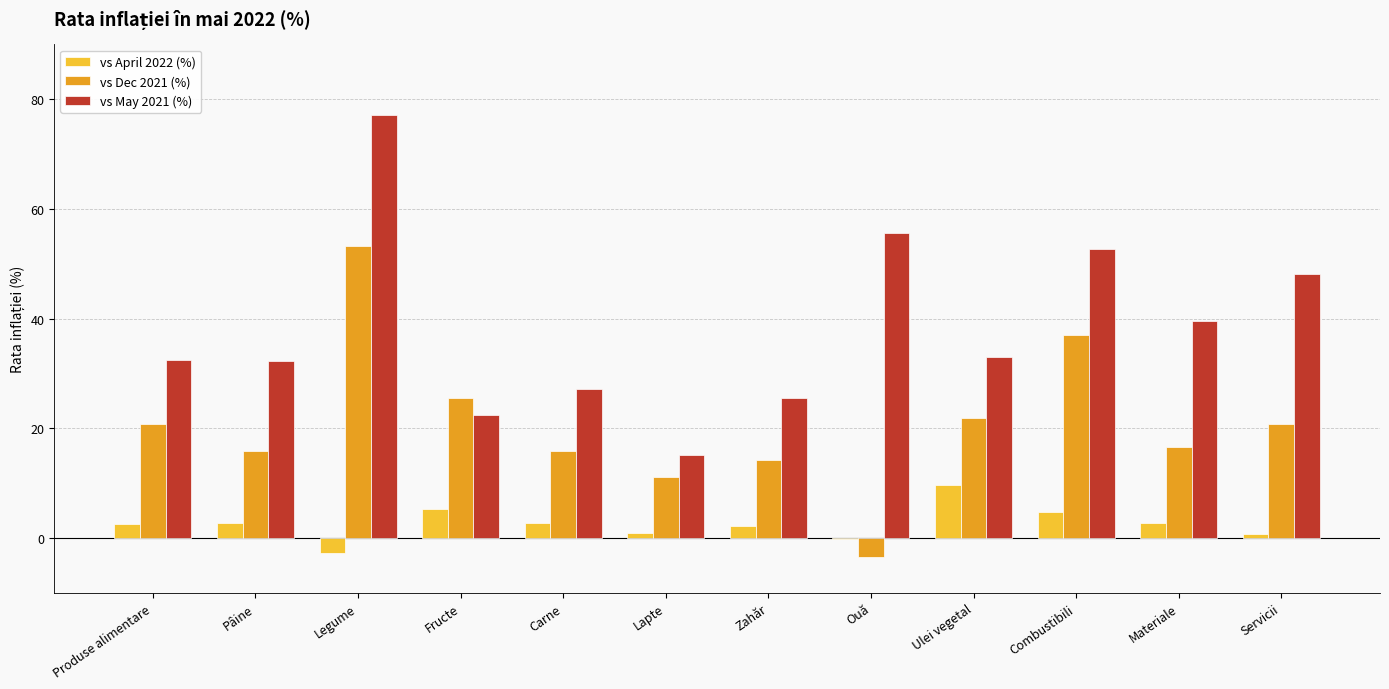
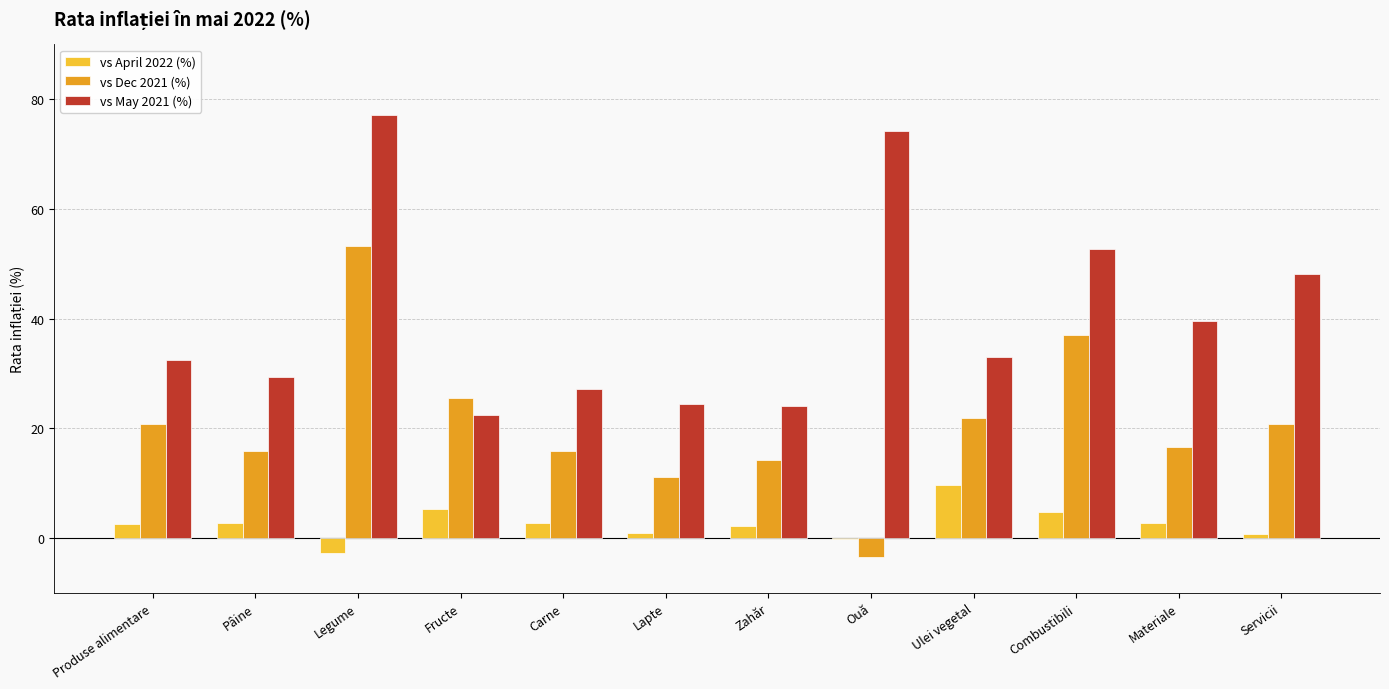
vs May 2021 (%), Pâine: 32 -> 29
vs May 2021 (%), Lapte: 15 -> 24
vs May 2021 (%), Zahăr: 26 -> 24
vs May 2021 (%), Ouă: 56 -> 74
